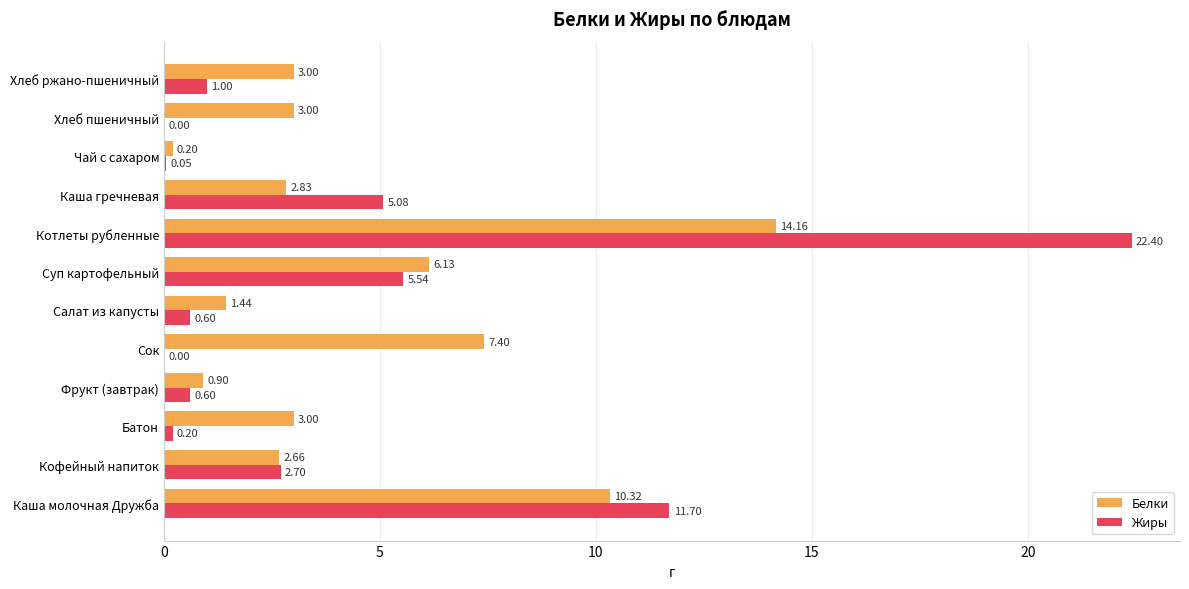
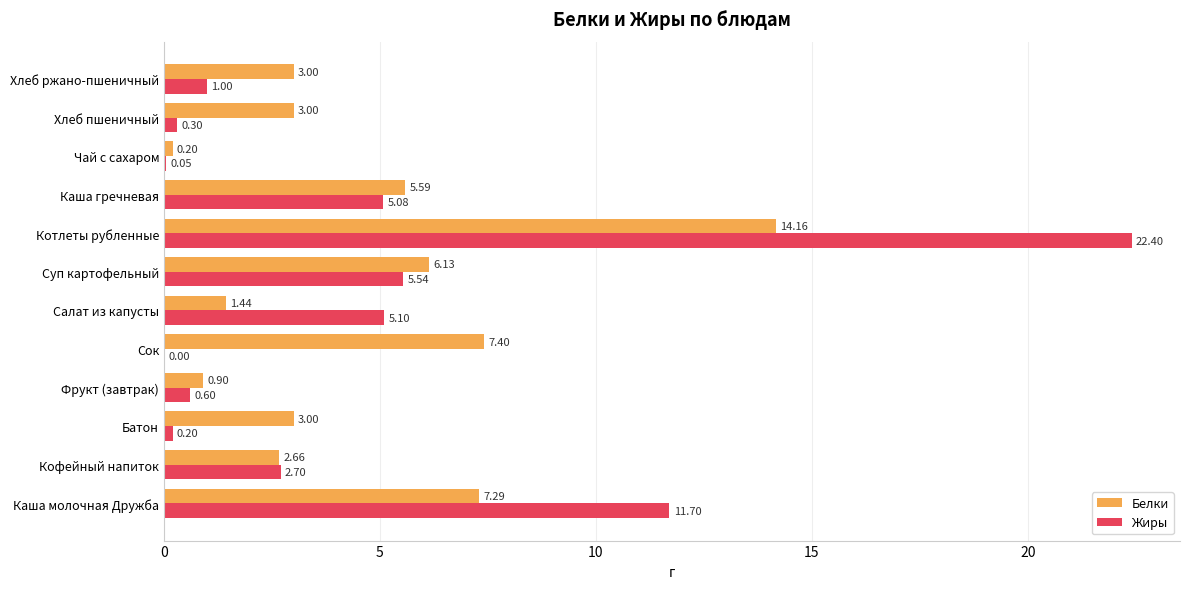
Жиры, Хлеб пшеничный: 0.00 -> 0.30
Белки, Каша гречневая: 2.83 -> 5.59
Жиры, Салат из капусты: 0.60 -> 5.10
Белки, Каша молочная Дружба: 10.32 -> 7.29
